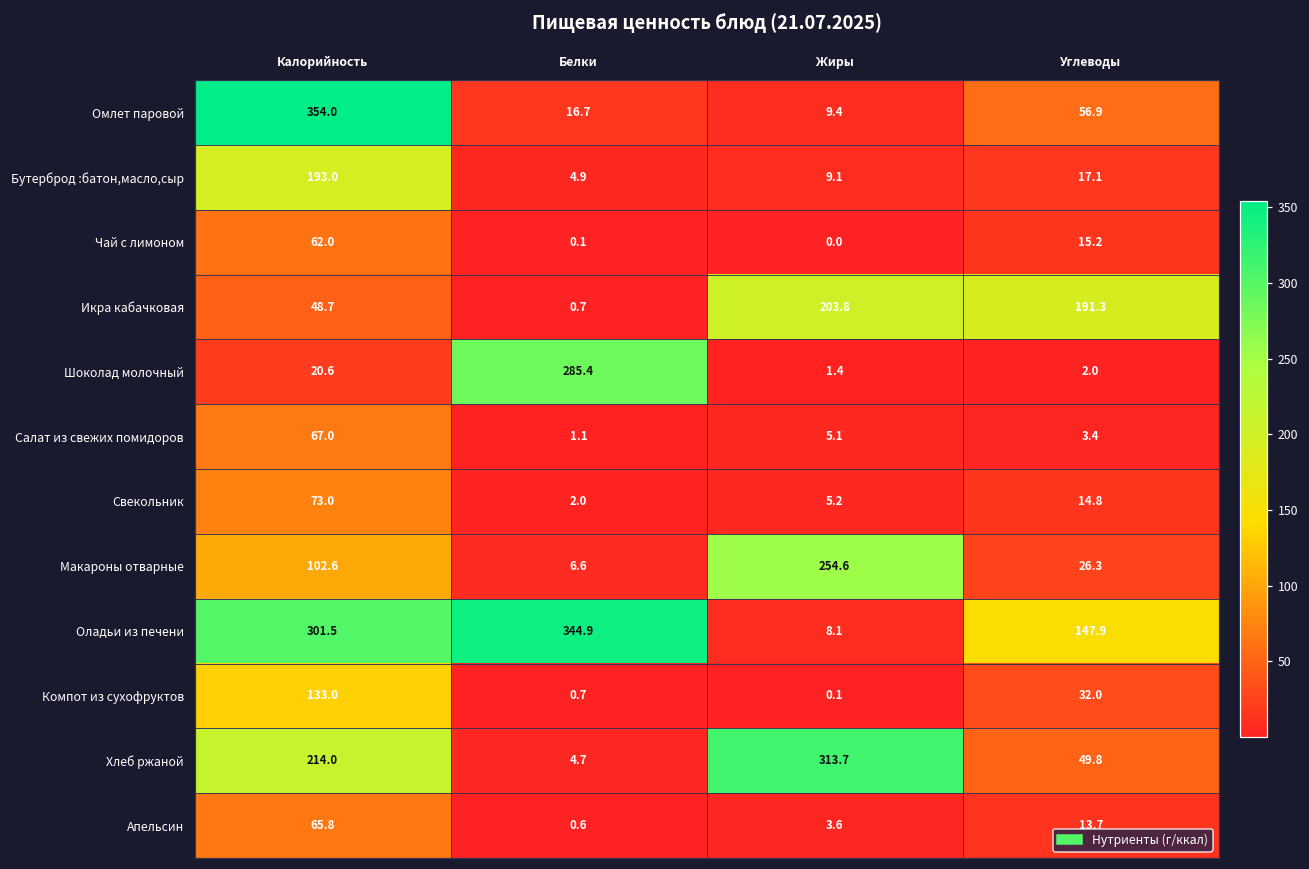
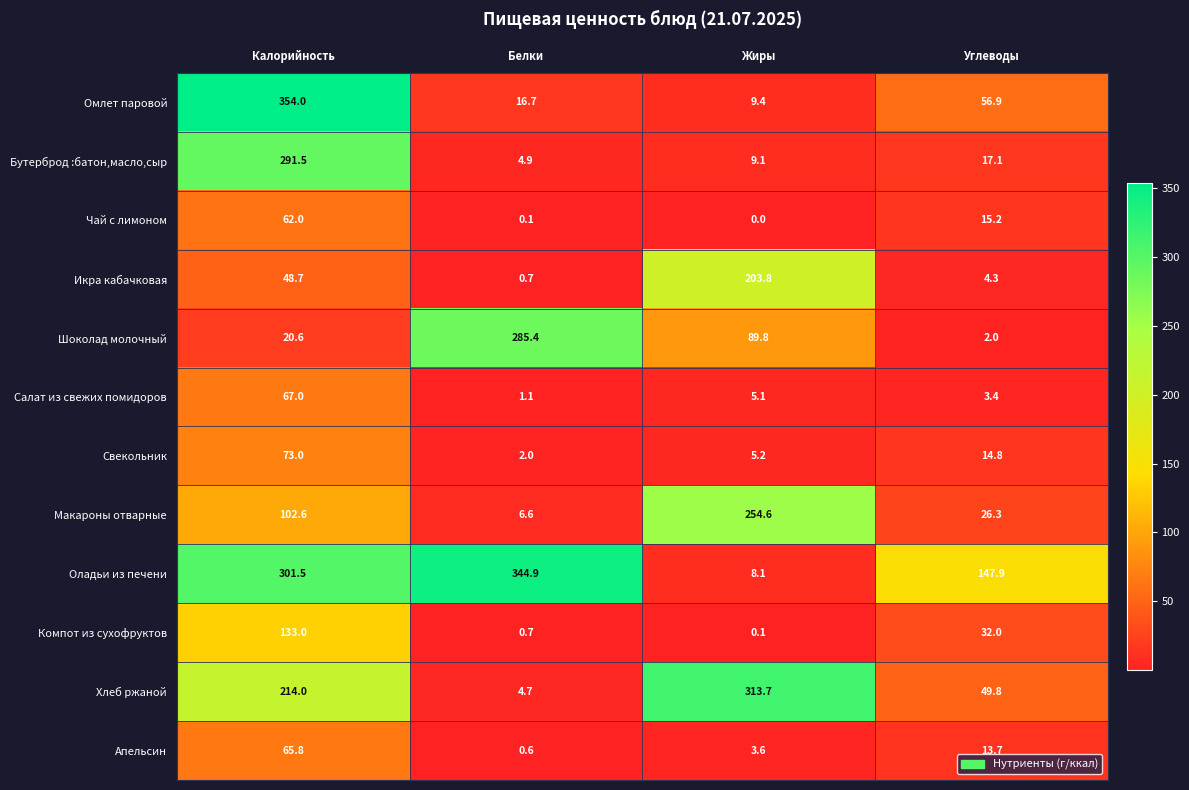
Бутерброд :батон,масло,сыр, Калорийность: 193.0 -> 291.5
Икра кабачковая, Углеводы: 191.3 -> 4.3
Шоколад молочный, Жиры: 1.4 -> 89.8
